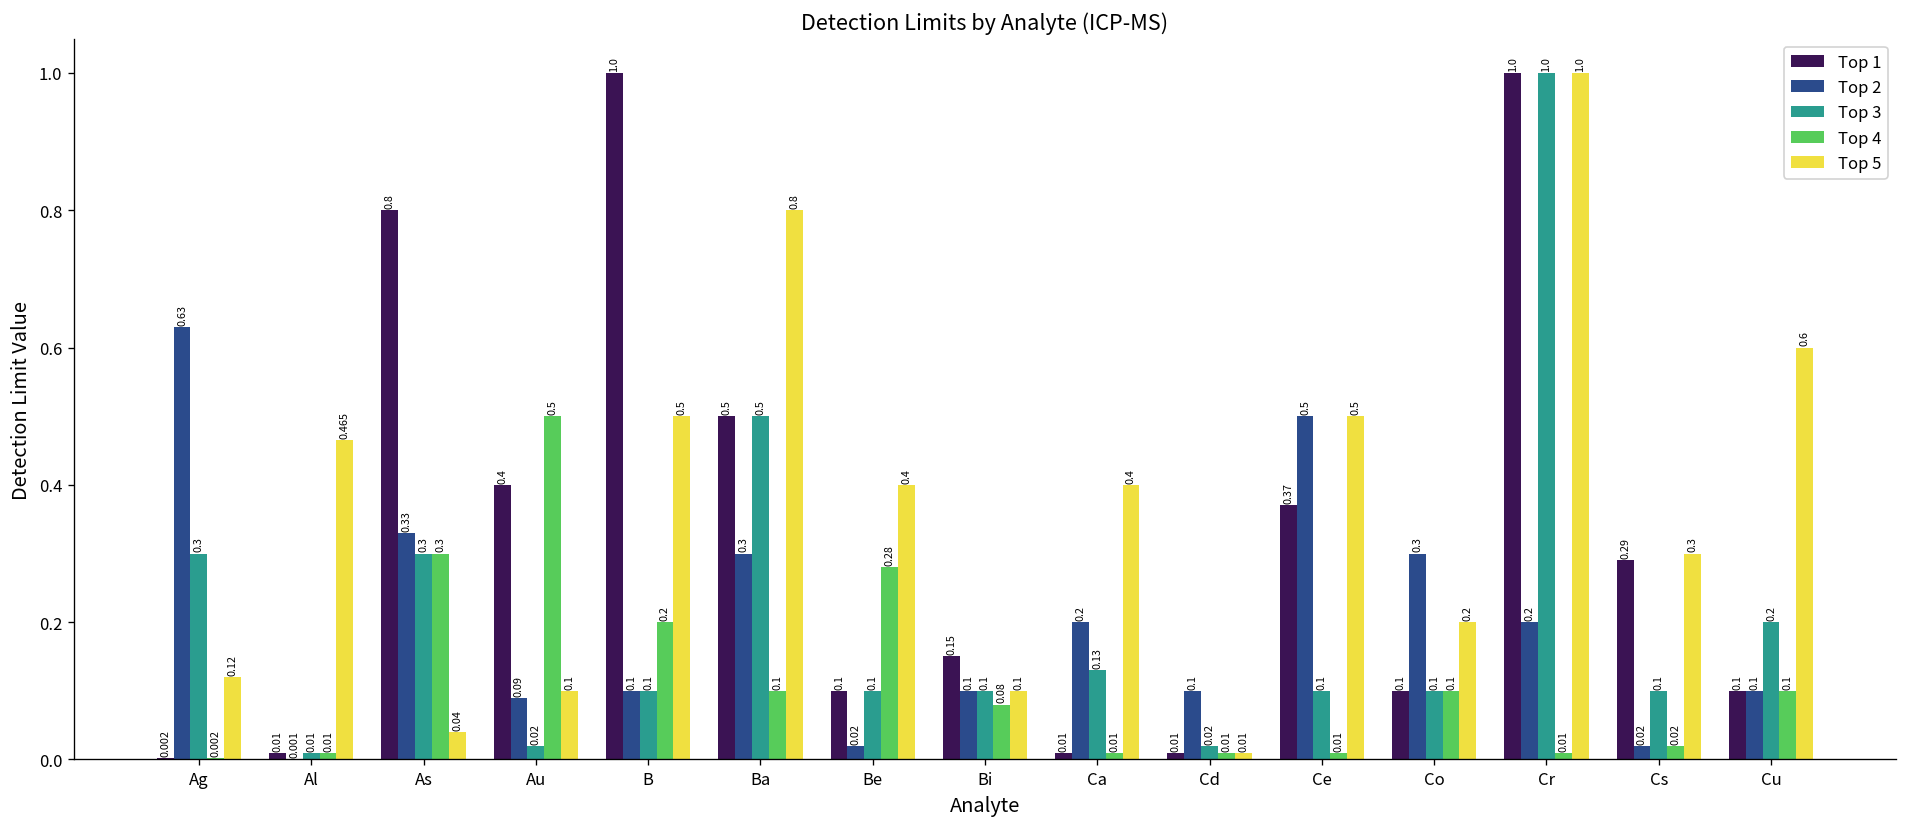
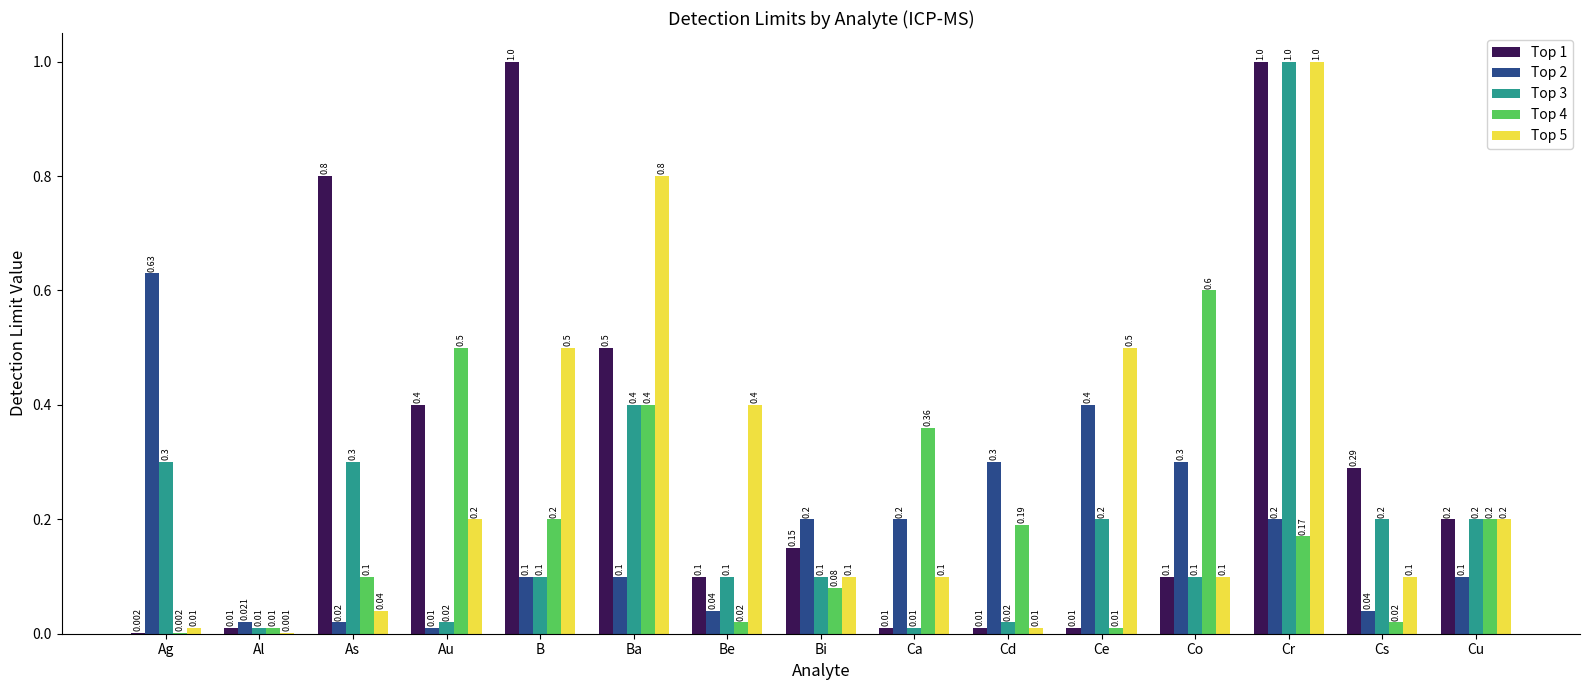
Top 5, Ag: 0.12 -> 0.01
Top 2, Al: 0.001 -> 0.021
Top 5, Al: 0.465 -> 0.001
Top 2, As: 0.33 -> 0.02
Top 4, As: 0.3 -> 0.1
Top 2, Au: 0.09 -> 0.01
Top 5, Au: 0.1 -> 0.2
Top 2, Ba: 0.3 -> 0.1
Top 3, Ba: 0.5 -> 0.4
Top 4, Ba: 0.1 -> 0.4
Top 2, Be: 0.02 -> 0.04
Top 4, Be: 0.28 -> 0.02
Top 2, Bi: 0.1 -> 0.2
Top 3, Ca: 0.13 -> 0.01
Top 4, Ca: 0.01 -> 0.36
Top 5, Ca: 0.4 -> 0.1
Top 2, Cd: 0.1 -> 0.3
Top 4, Cd: 0.01 -> 0.19
Top 1, Ce: 0.37 -> 0.01
Top 2, Ce: 0.5 -> 0.4
Top 3, Ce: 0.1 -> 0.2
Top 4, Co: 0.1 -> 0.6
Top 5, Co: 0.2 -> 0.1
Top 4, Cr: 0.01 -> 0.17
Top 2, Cs: 0.02 -> 0.04
Top 3, Cs: 0.1 -> 0.2
Top 5, Cs: 0.3 -> 0.1
Top 1, Cu: 0.1 -> 0.2
Top 4, Cu: 0.1 -> 0.2
Top 5, Cu: 0.6 -> 0.2
